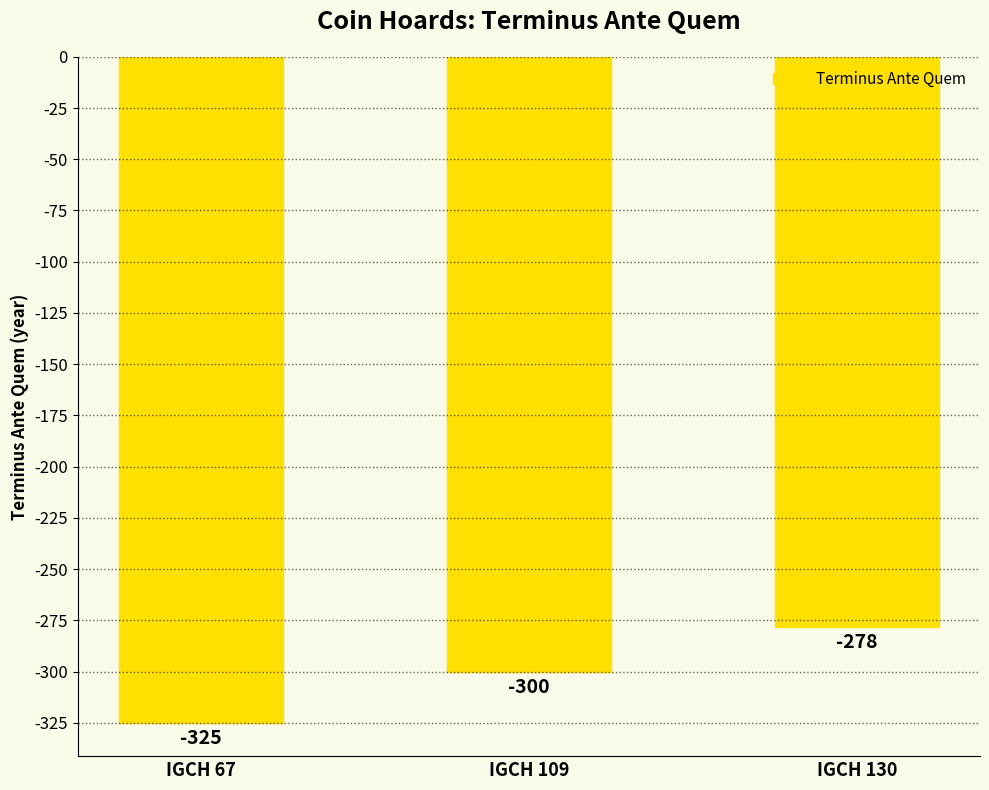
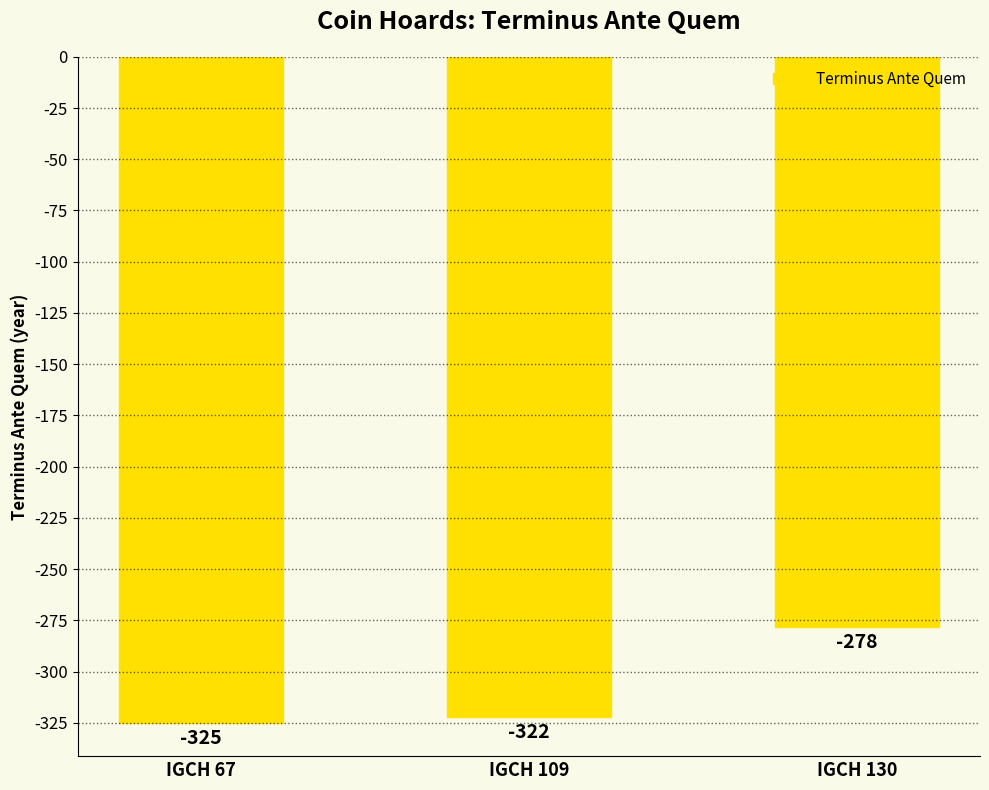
IGCH 109: -300 -> -322
